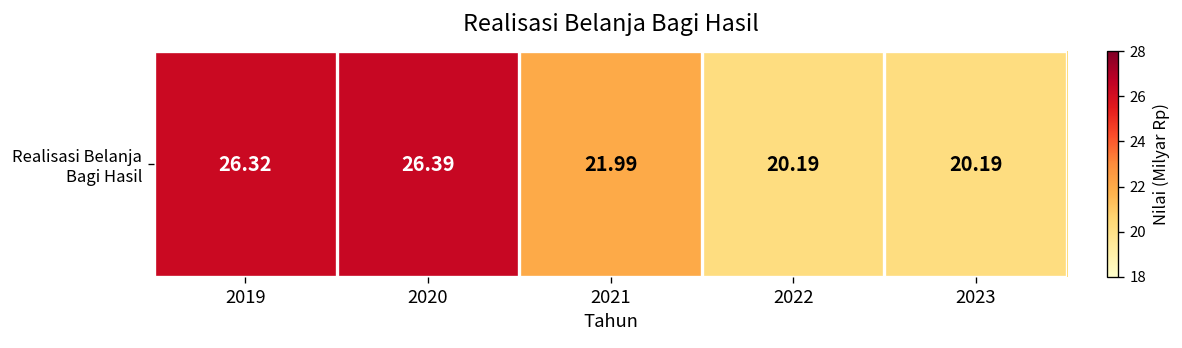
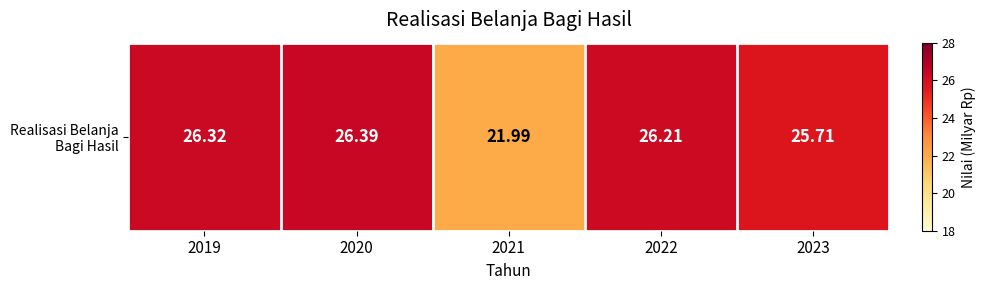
Realisasi Belanja Bagi Hasil, 2022: 20.19 -> 26.21
Realisasi Belanja Bagi Hasil, 2023: 20.19 -> 25.71
